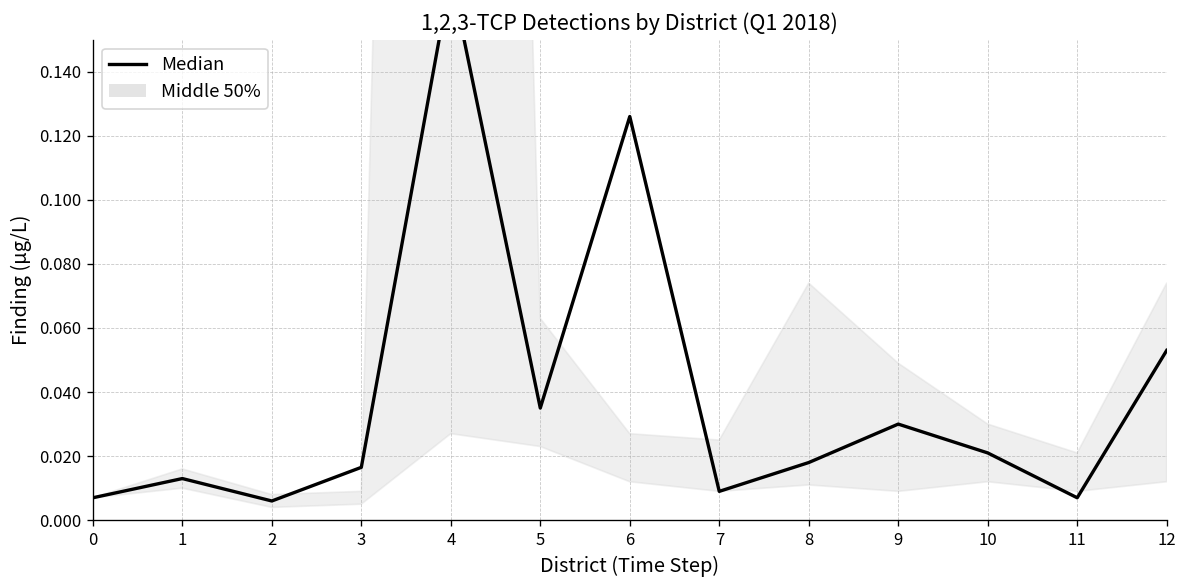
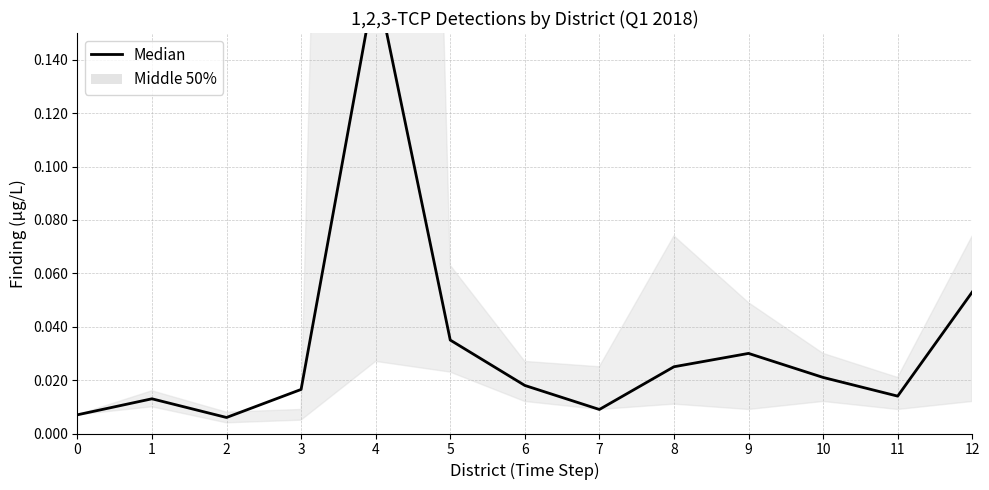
Median, 6: 0.126 -> 0.018
Median, 8: 0.018 -> 0.025
Median, 11: 0.007 -> 0.014
